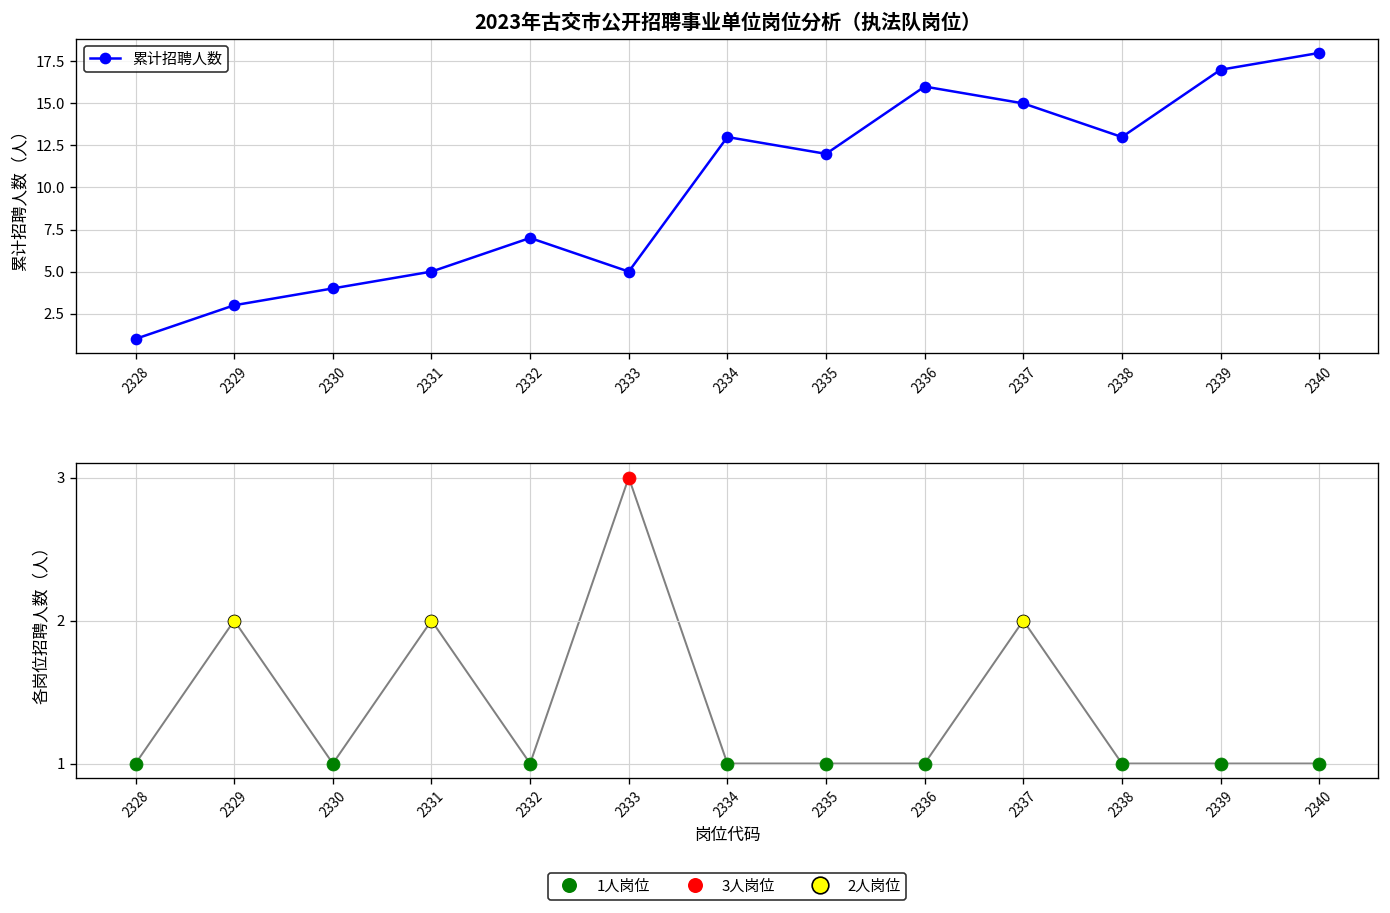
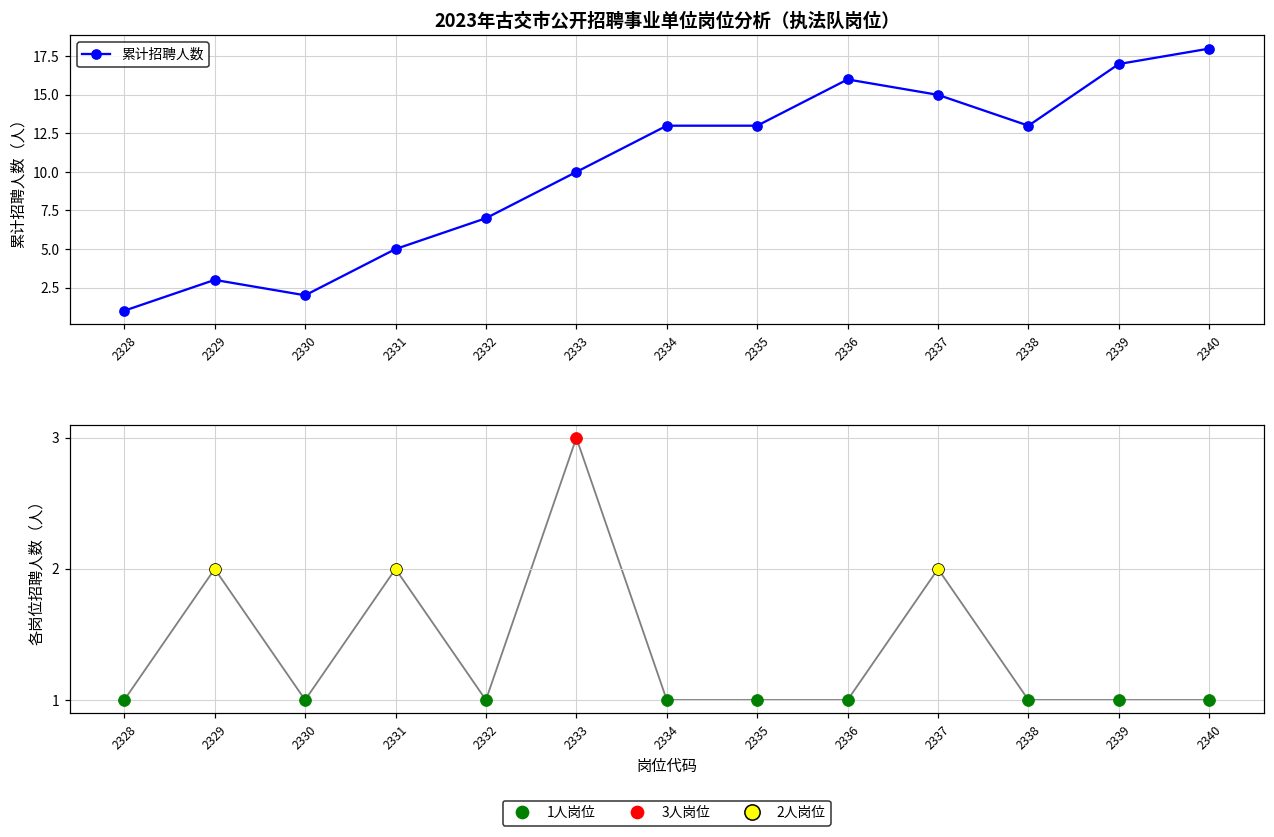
2023年古交市公开招聘事业单位岗位分析（执法队岗位）, 2330: 4 -> 2
2023年古交市公开招聘事业单位岗位分析（执法队岗位）, 2333: 5 -> 10
2023年古交市公开招聘事业单位岗位分析（执法队岗位）, 2335: 12 -> 13
